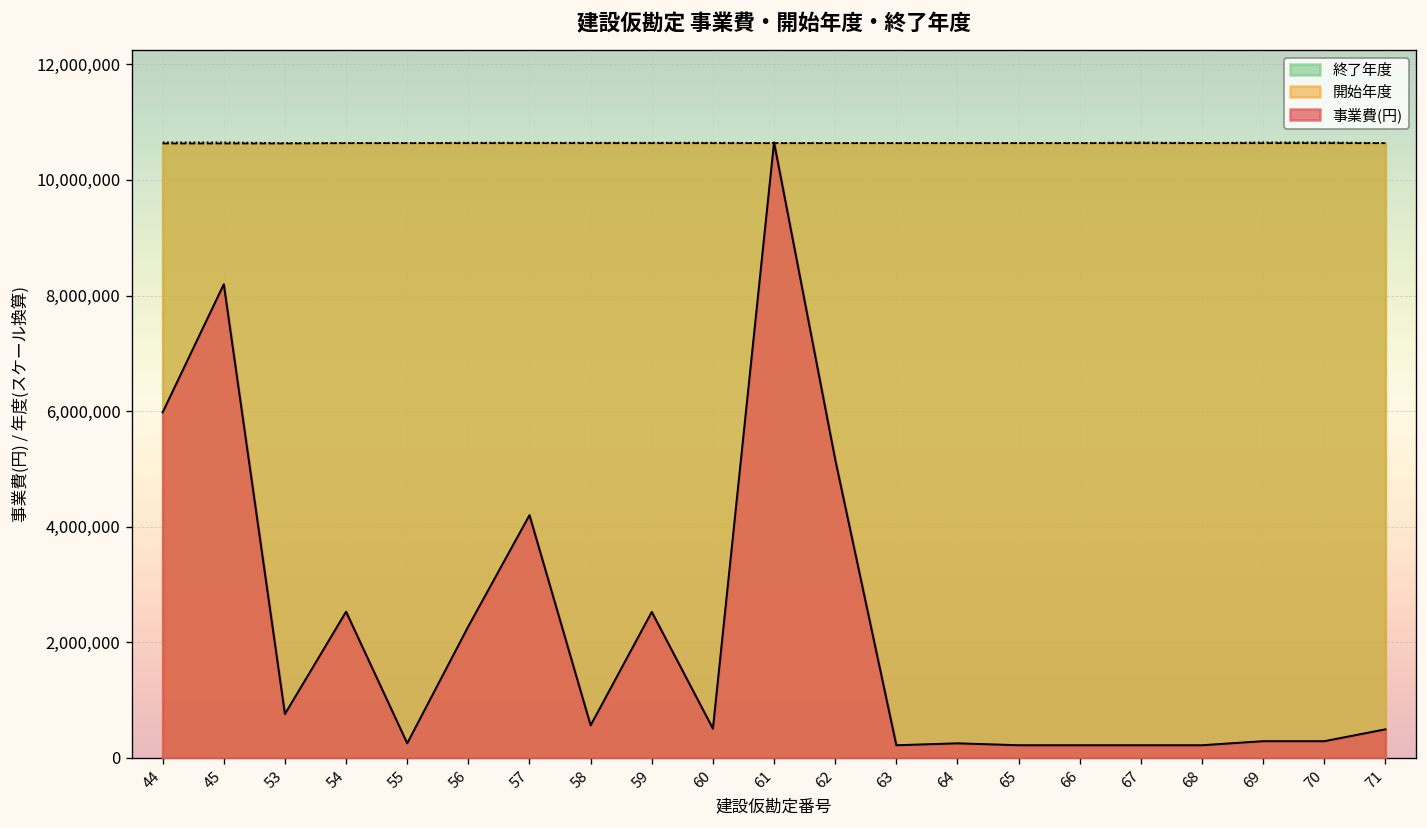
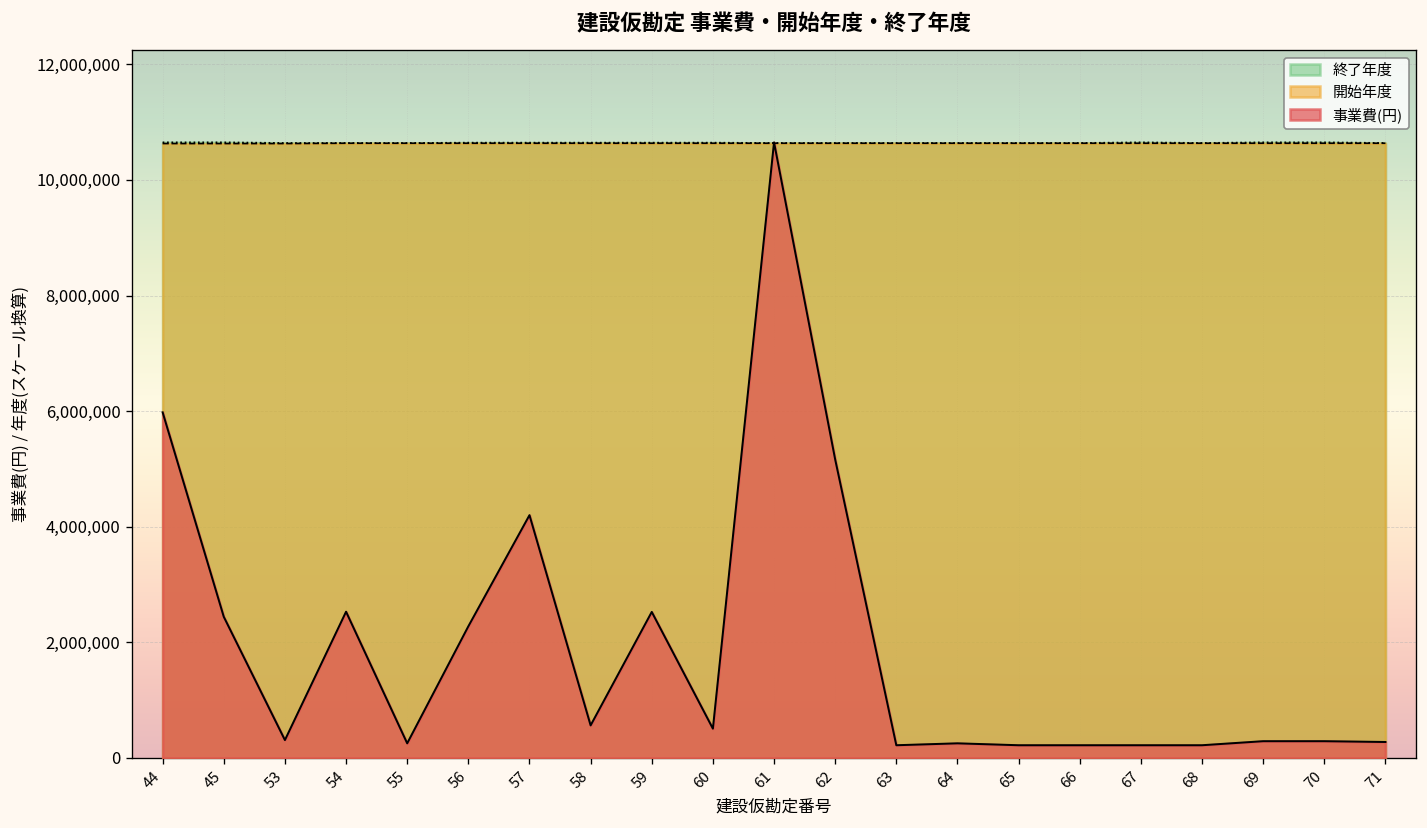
事業費(円), 45: 8,200,000 -> 2,400,000
事業費(円), 53: 800,000 -> 300,000
事業費(円), 71: 500,000 -> 300,000
